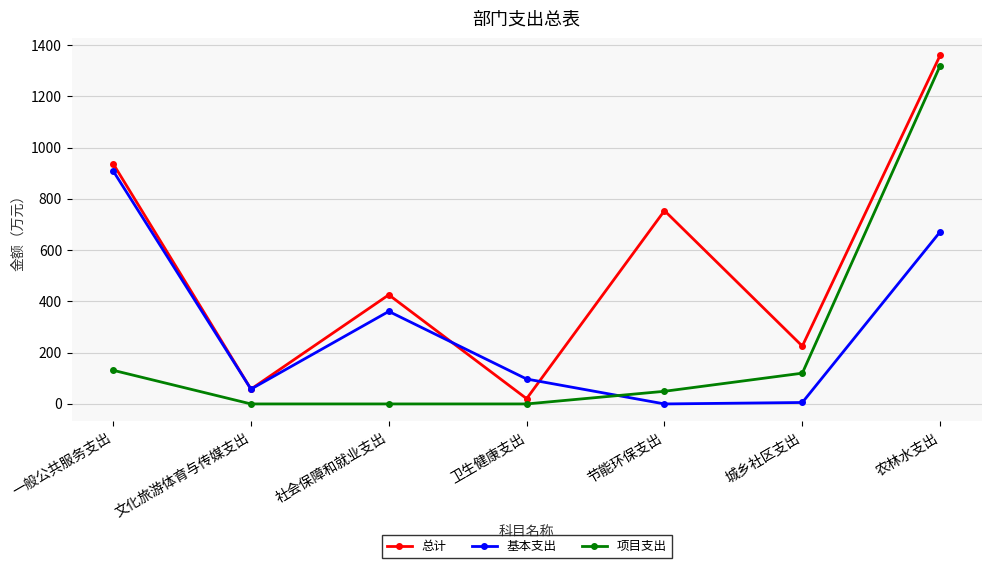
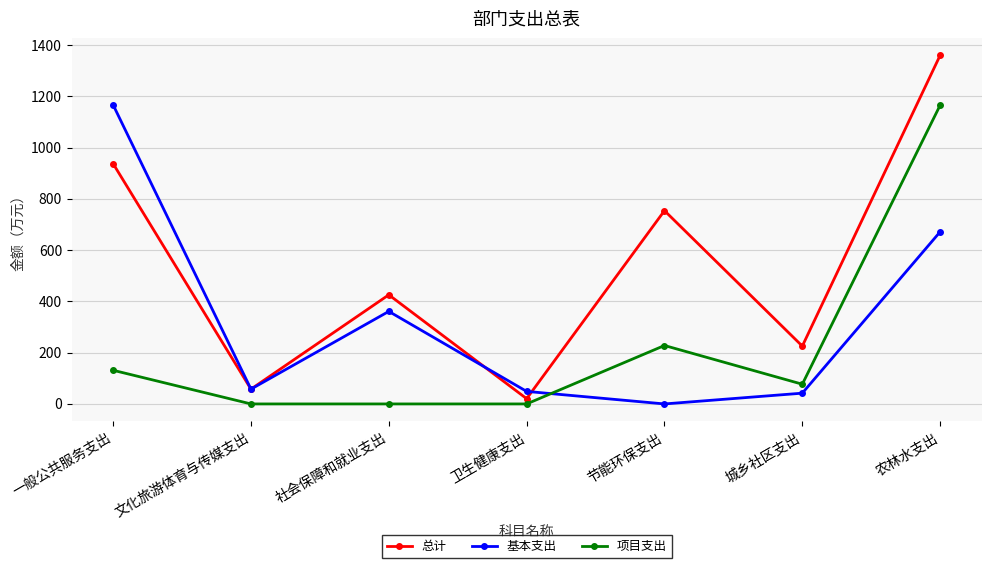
基本支出, 一般公共服务支出: 910 -> 1170
基本支出, 卫生健康支出: 100 -> 50
项目支出, 节能环保支出: 50 -> 230
基本支出, 城乡社区支出: 10 -> 40
项目支出, 城乡社区支出: 120 -> 80
项目支出, 农林水支出: 1320 -> 1170
